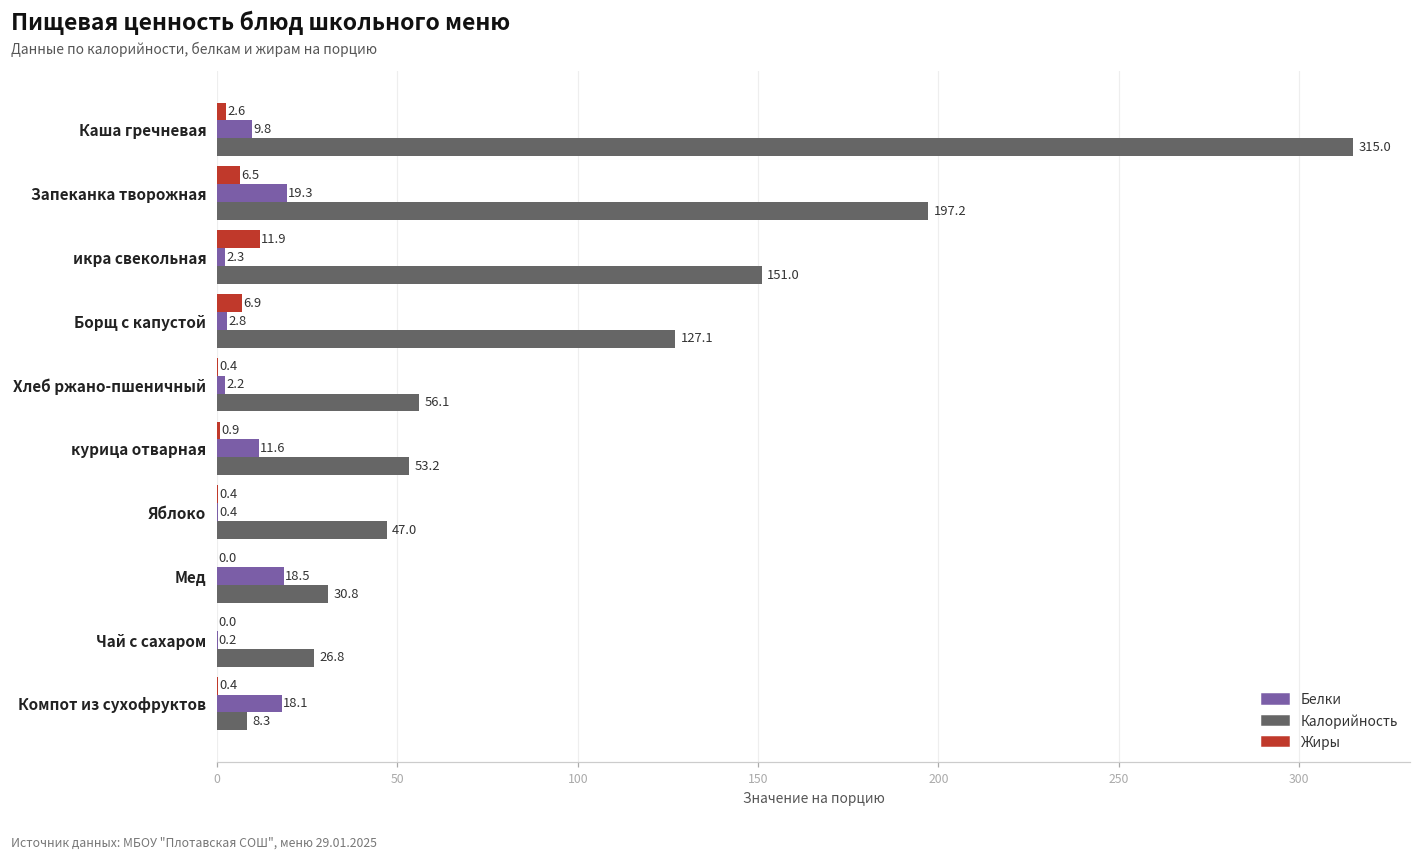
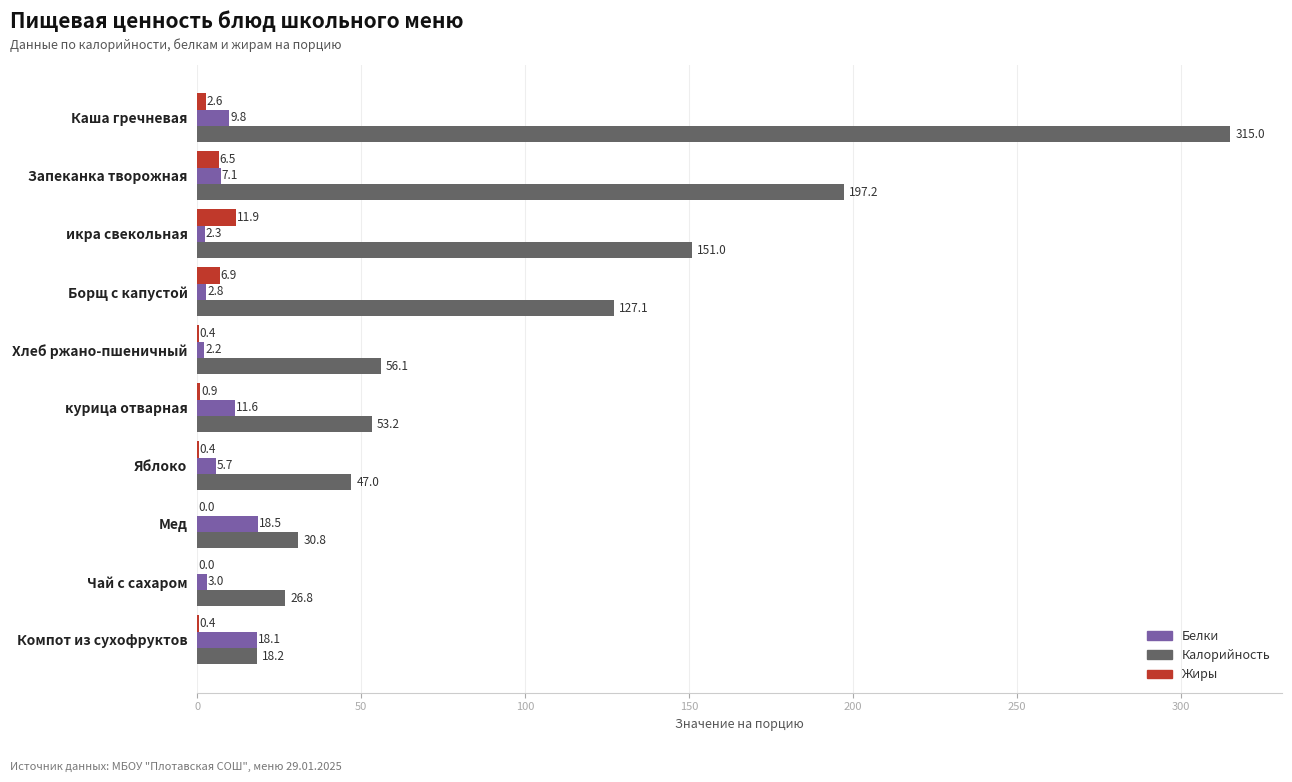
Белки, Запеканка творожная: 19.3 -> 7.1
Белки, Яблоко: 0.4 -> 5.7
Белки, Чай с сахаром: 0.2 -> 3.0
Калорийность, Компот из сухофруктов: 8.3 -> 18.2
